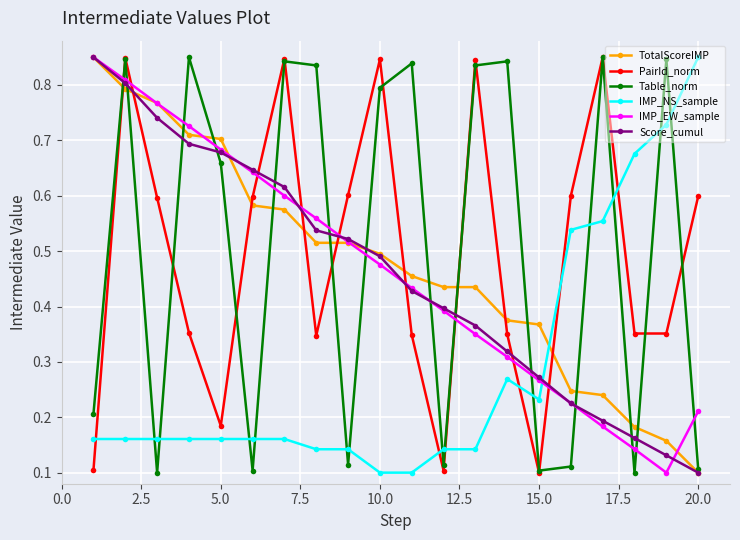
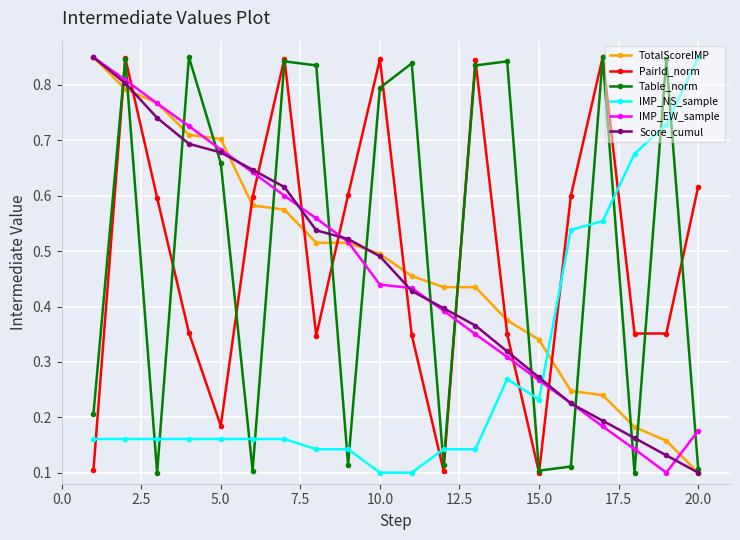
IMP_EW_sample, 10.0: 0.48 -> 0.44
TotalScoreIMP, 15.0: 0.37 -> 0.34
PairId_norm, 20.0: 0.60 -> 0.62
IMP_EW_sample, 20.0: 0.21 -> 0.18
